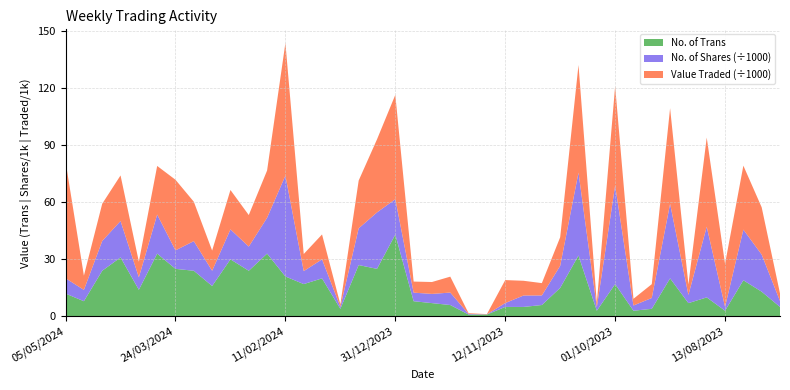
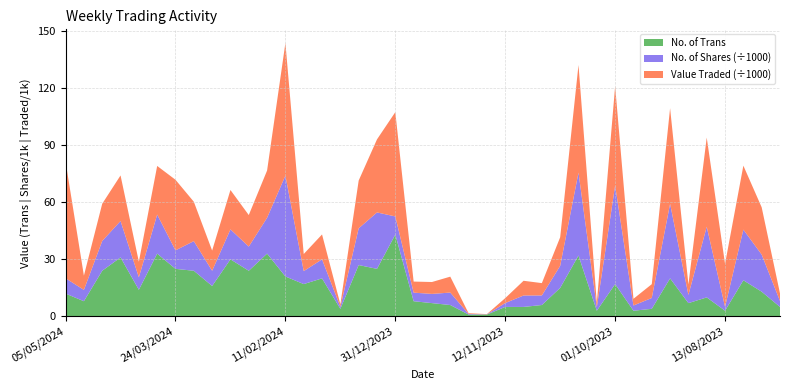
No. of Shares (÷1000), 31/12/2023: 19 -> 10
Value Traded (÷1000), 12/11/2023: 12 -> 3
